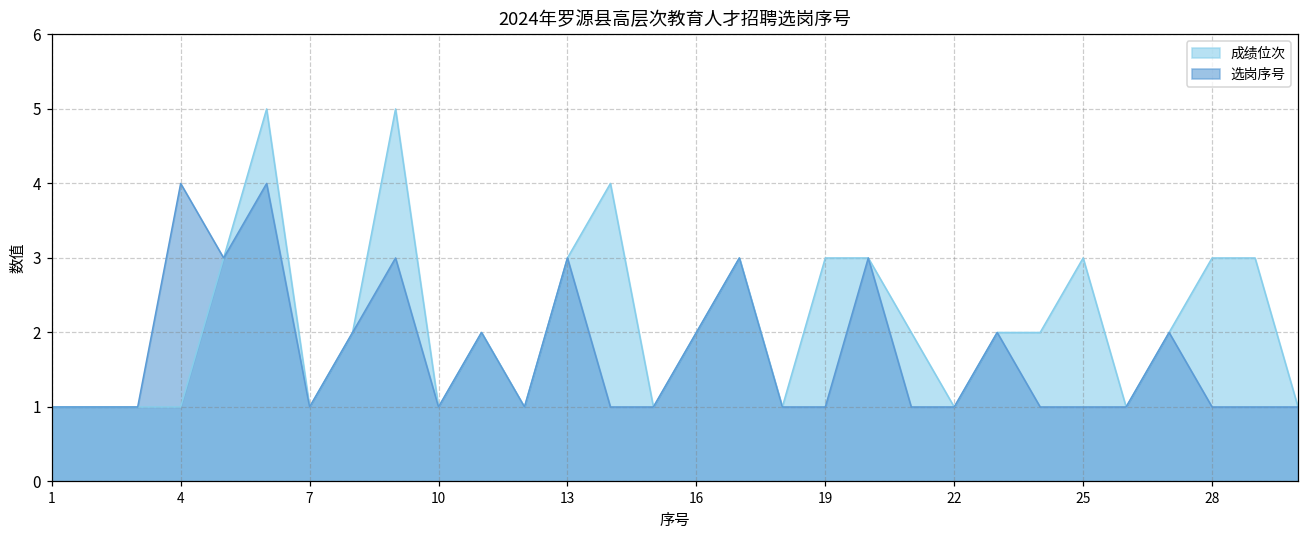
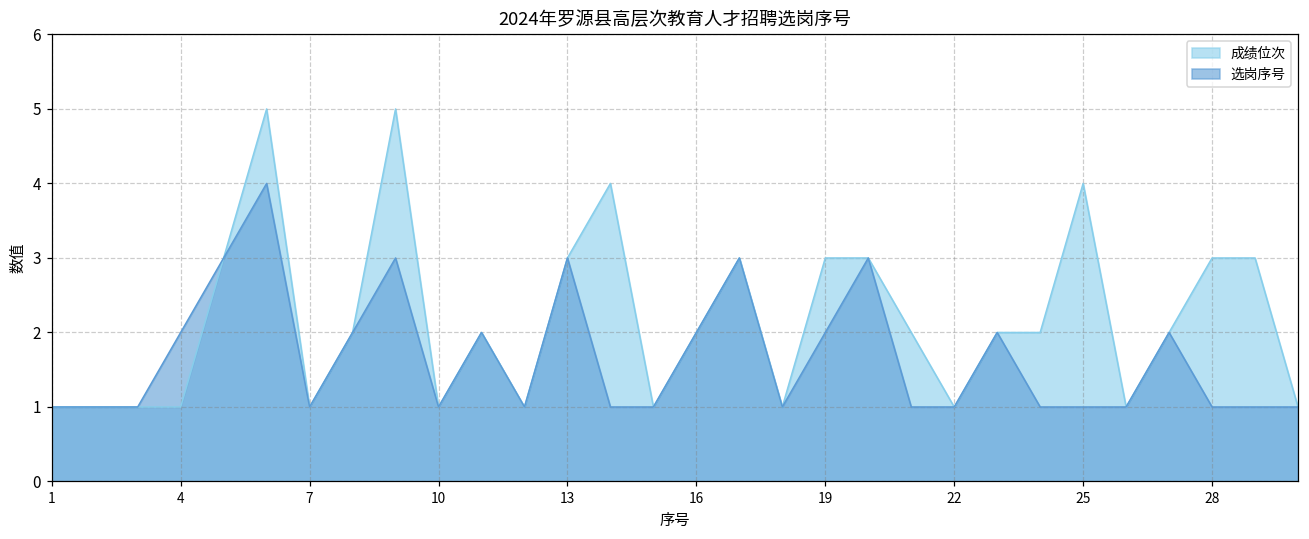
选岗序号, 4: 4 -> 2
选岗序号, 19: 1 -> 2
成绩位次, 25: 3 -> 4
